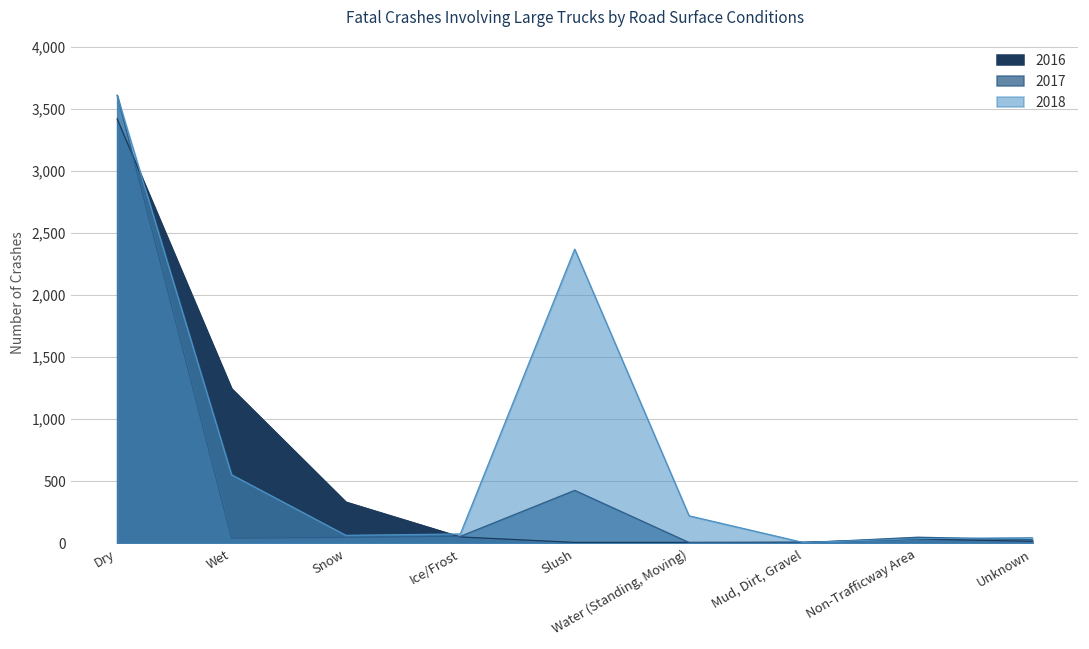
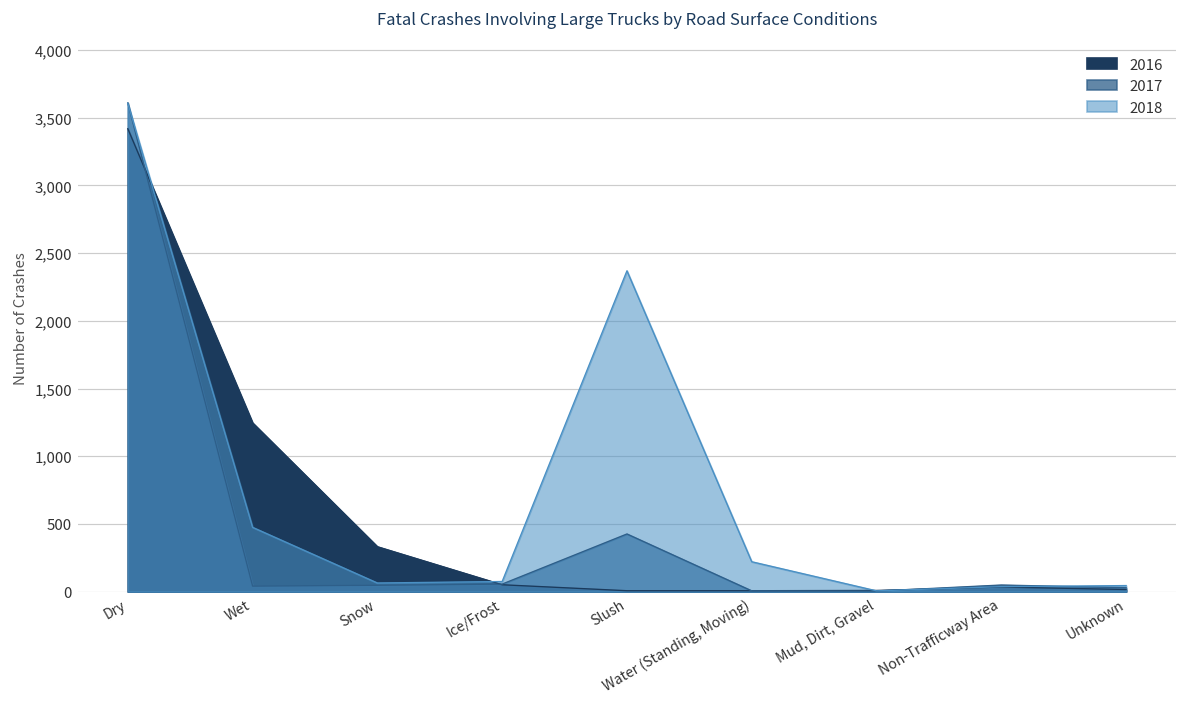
2018, Wet: 550 -> 480
